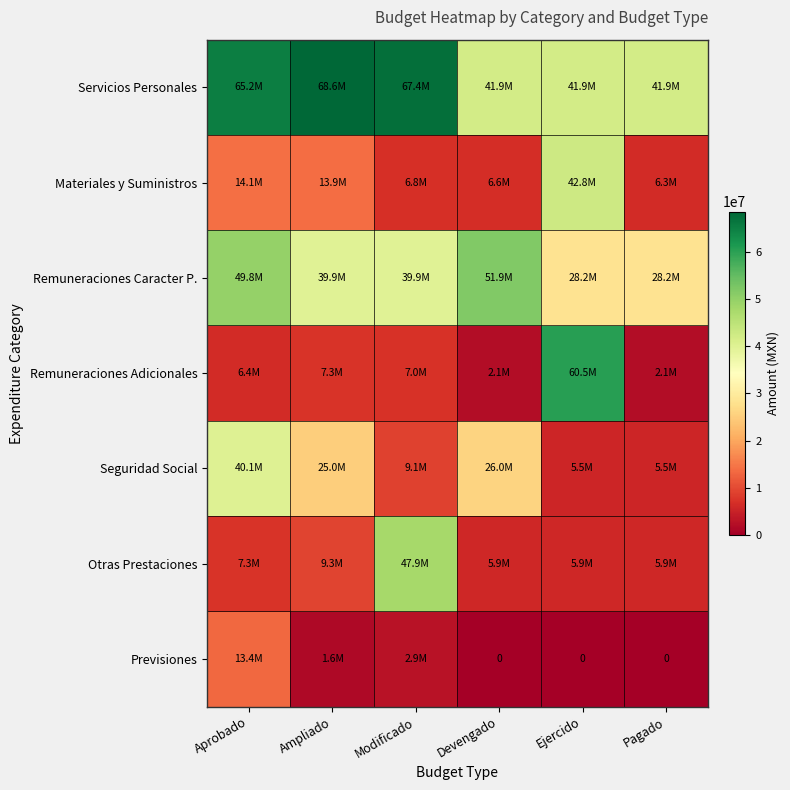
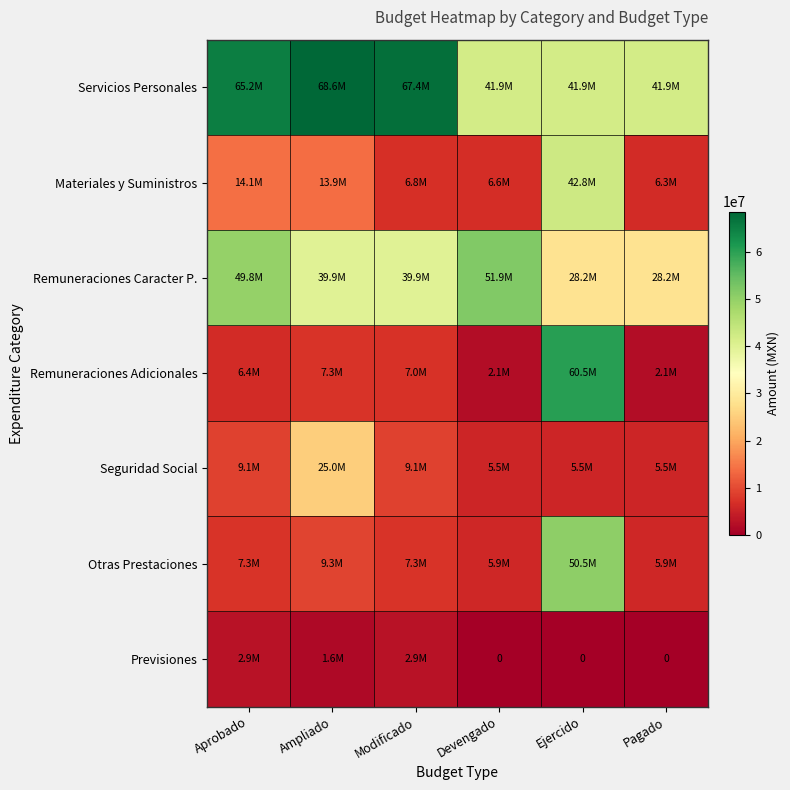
Seguridad Social, Aprobado: 40.1M -> 9.1M
Seguridad Social, Devengado: 26.0M -> 5.5M
Otras Prestaciones, Modificado: 47.9M -> 7.3M
Otras Prestaciones, Ejercido: 5.9M -> 50.5M
Previsiones, Aprobado: 13.4M -> 2.9M
